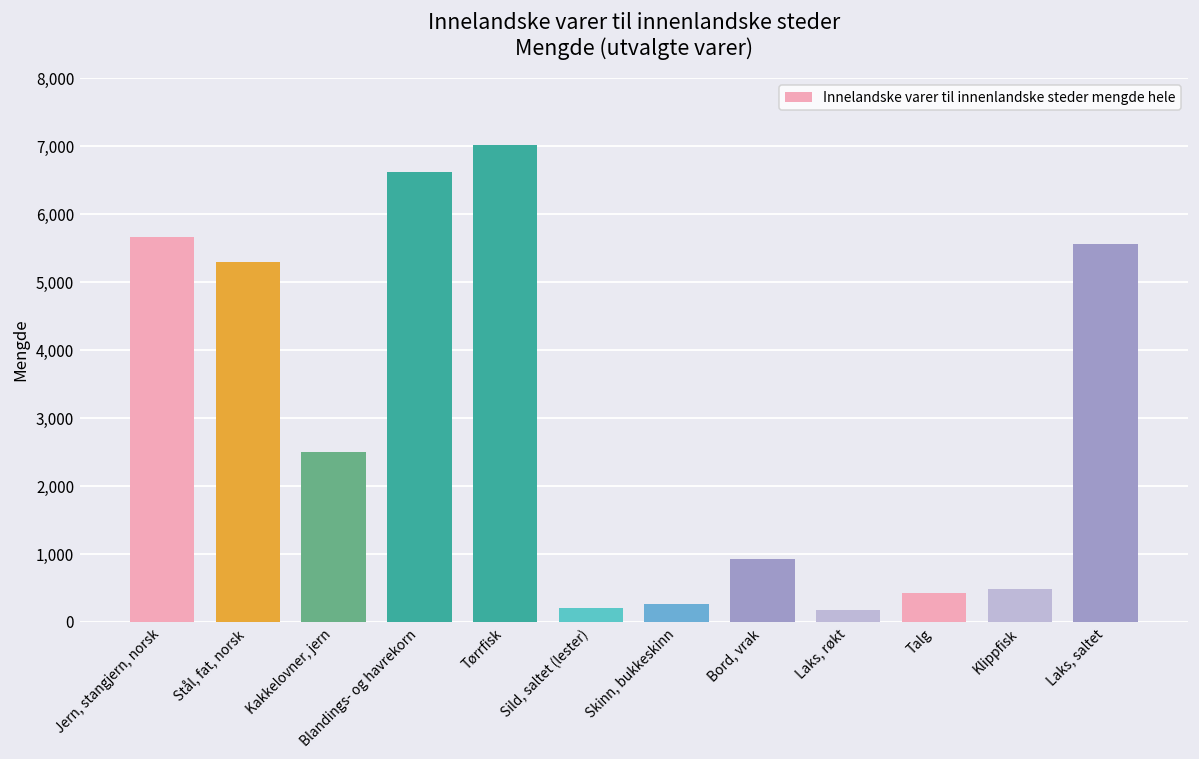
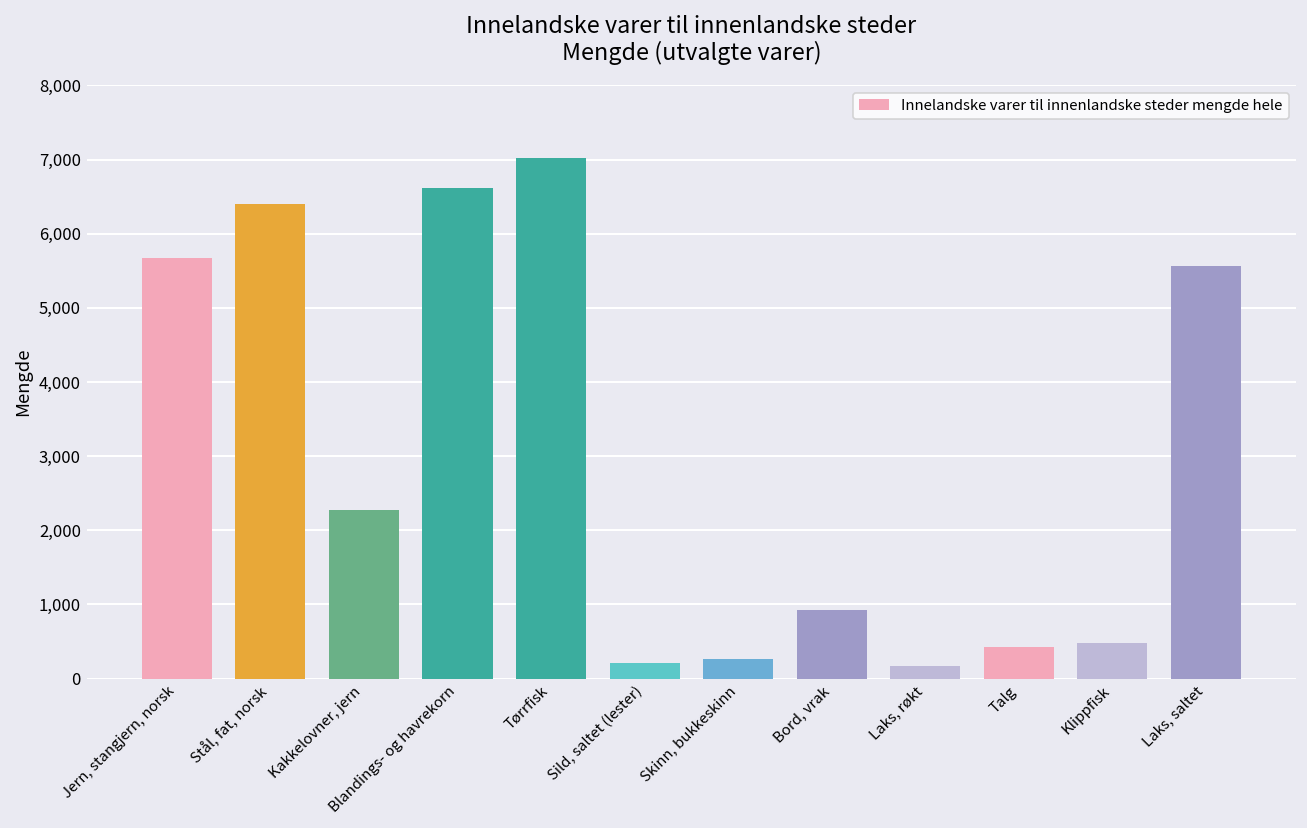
Stål, fat, norsk: 5,300 -> 6,400
Kakkelovner, jern: 2,500 -> 2,300
